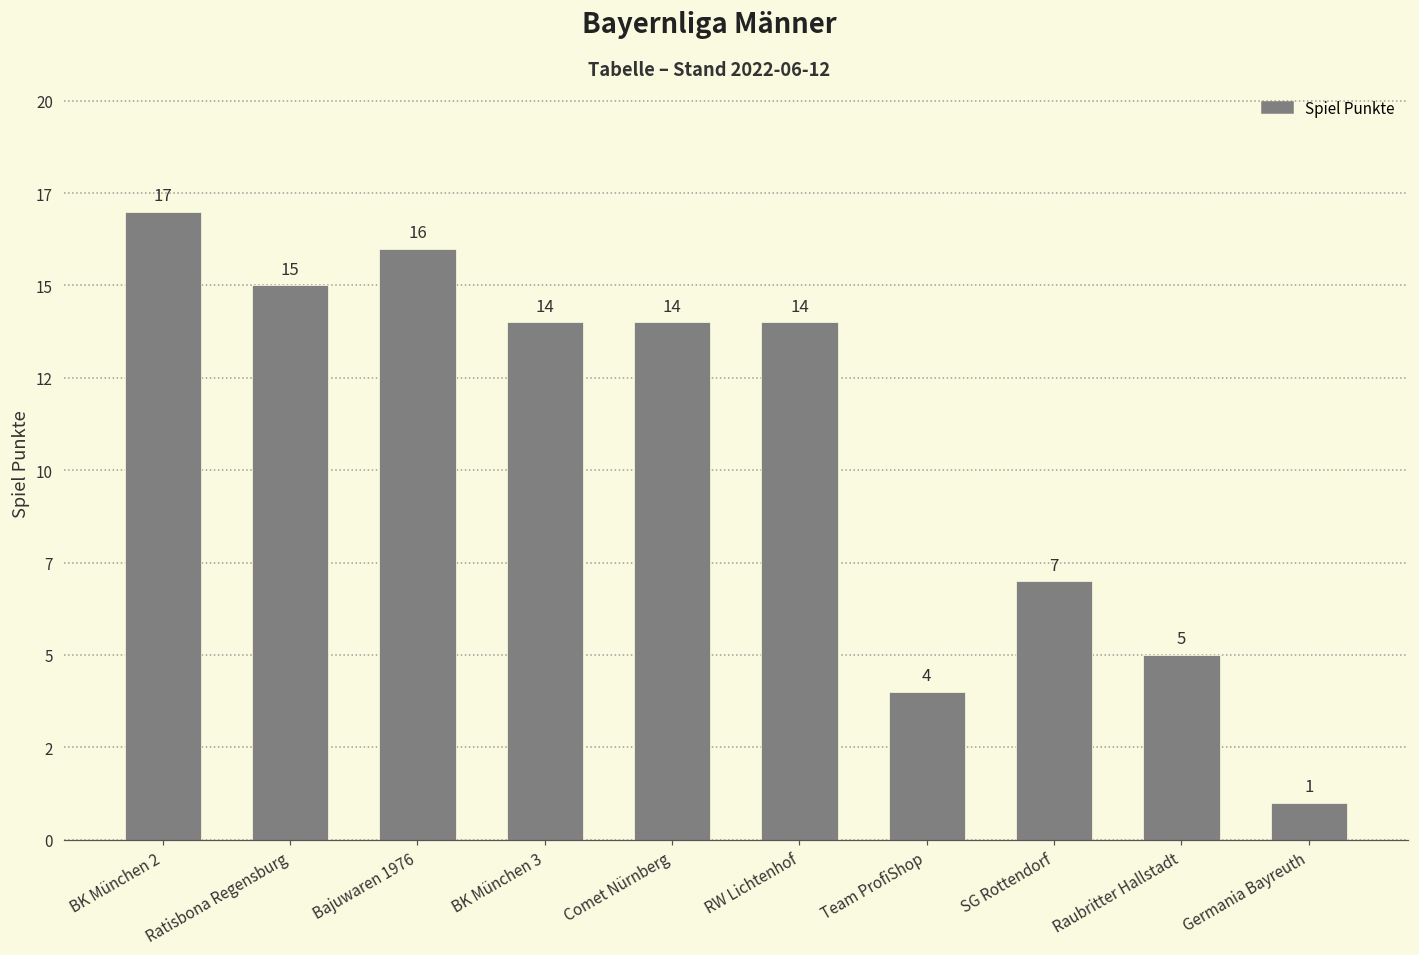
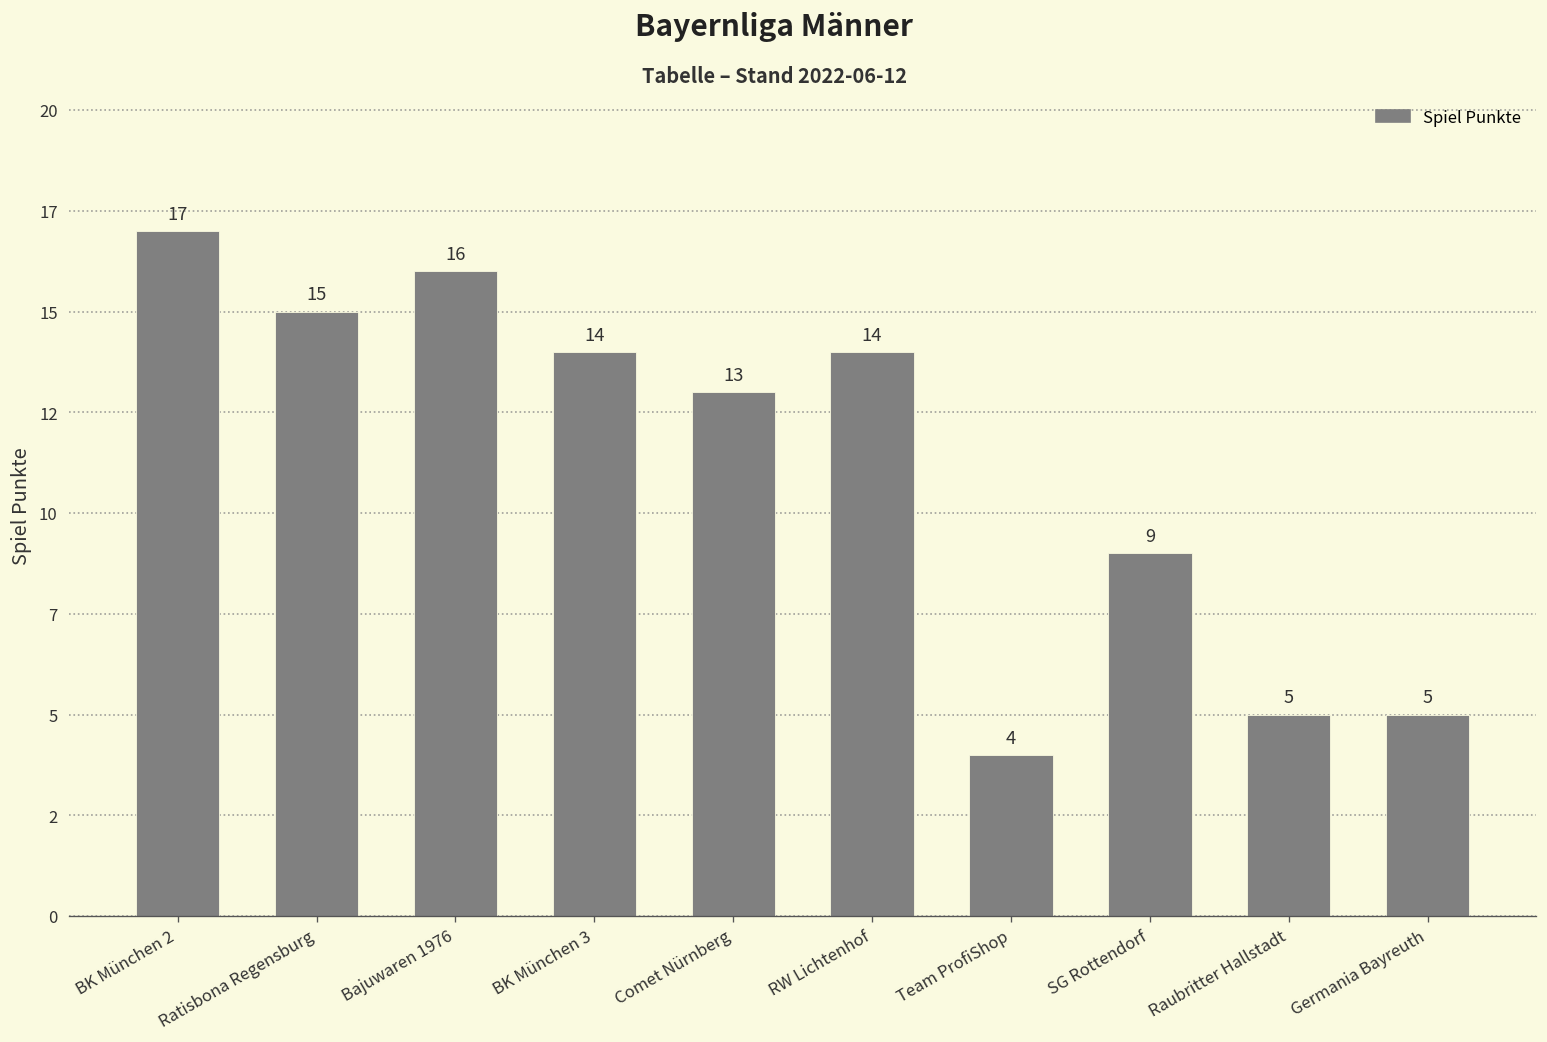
Comet Nürnberg: 14 -> 13
SG Rottendorf: 7 -> 9
Germania Bayreuth: 1 -> 5
